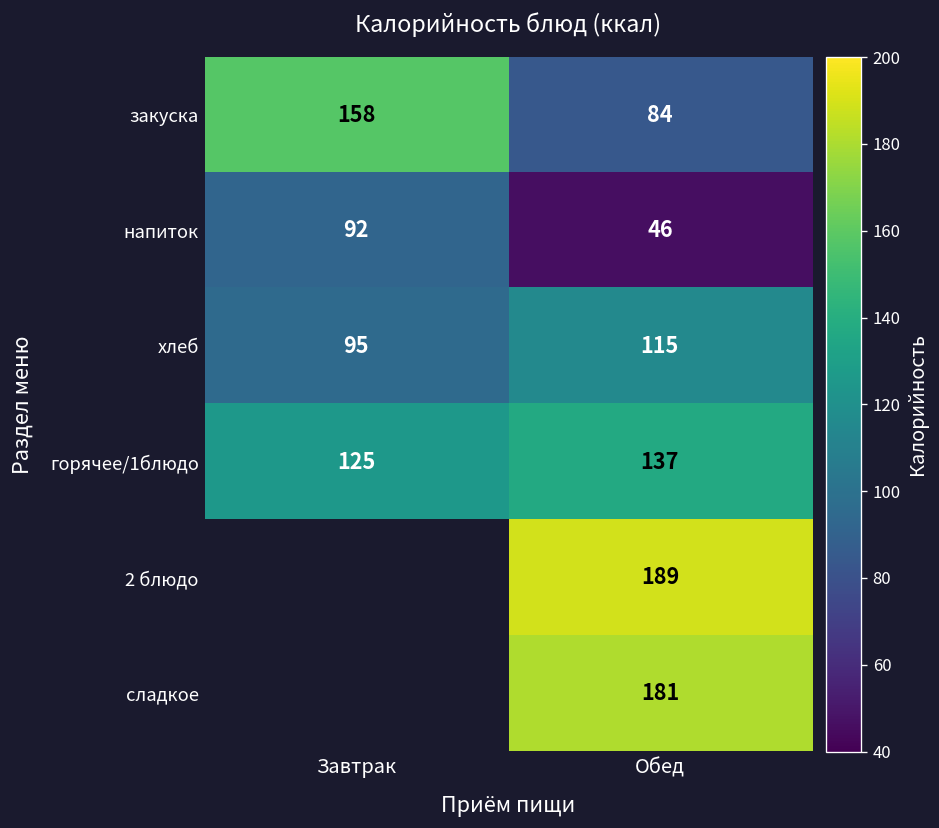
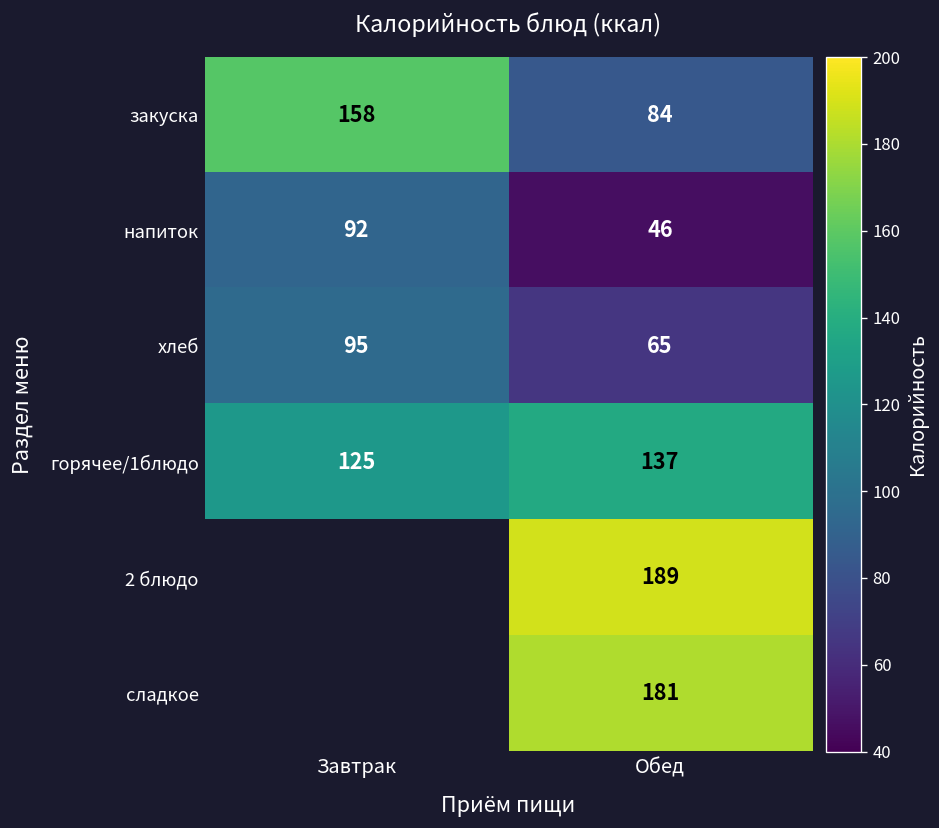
хлеб, Обед: 115 -> 65
